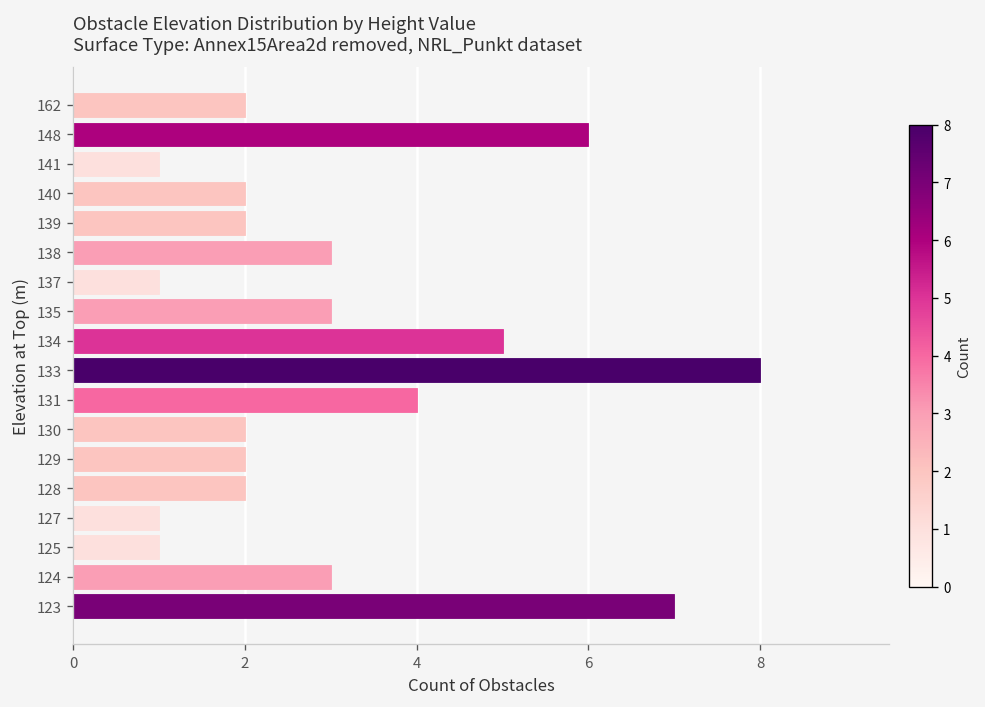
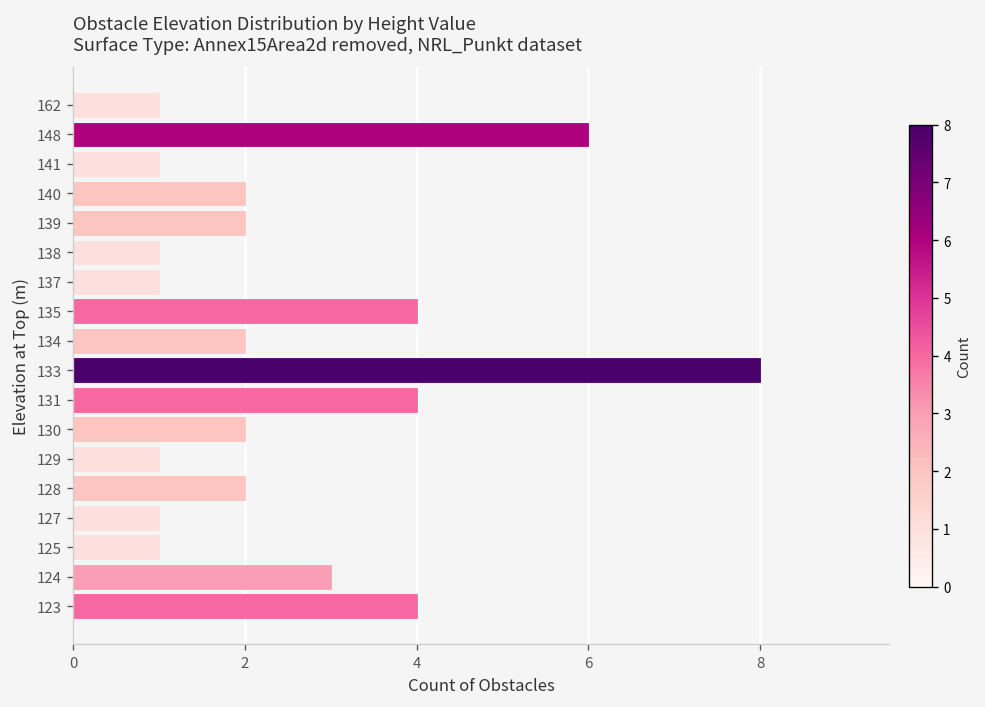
162: 2 -> 1
138: 3 -> 1
135: 3 -> 4
134: 5 -> 2
129: 2 -> 1
123: 7 -> 4
